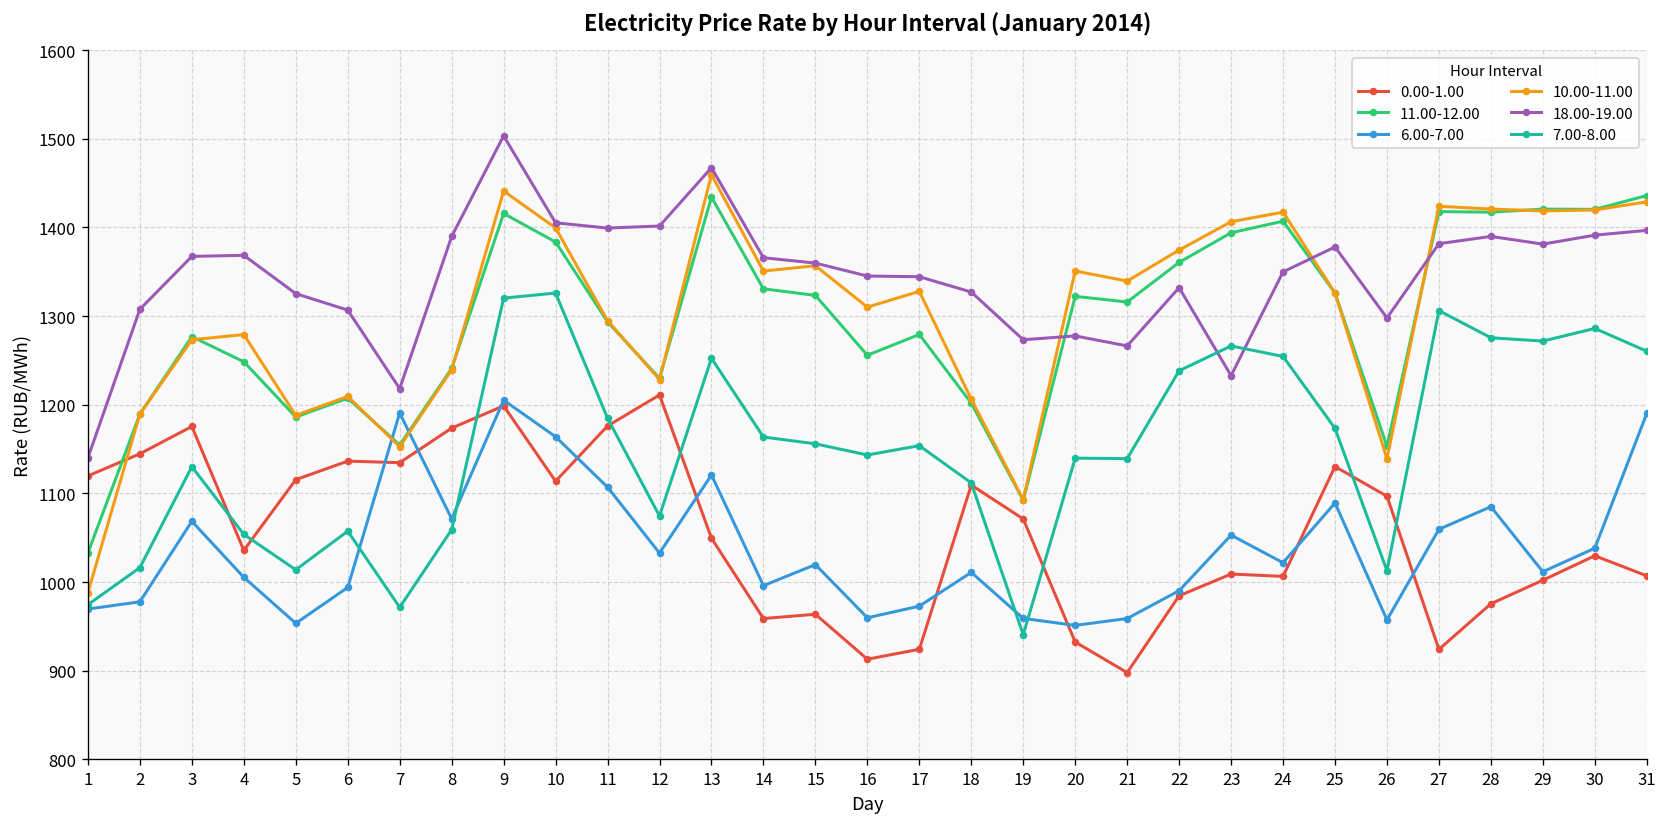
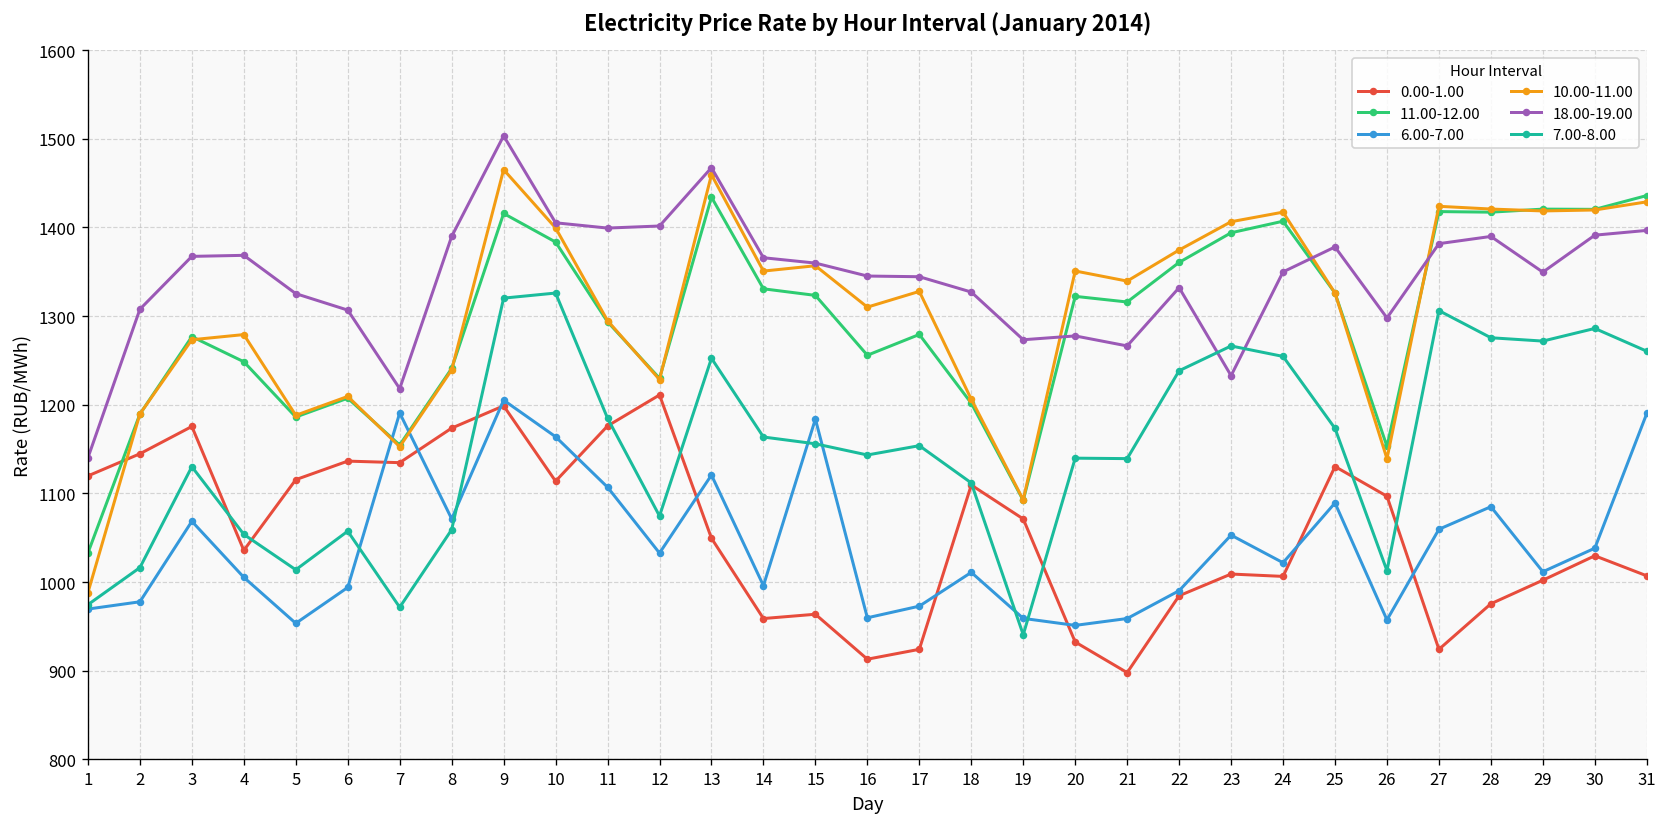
10.00-11.00, 9: 1440 -> 1470
6.00-7.00, 15: 1020 -> 1180
18.00-19.00, 29: 1380 -> 1350
